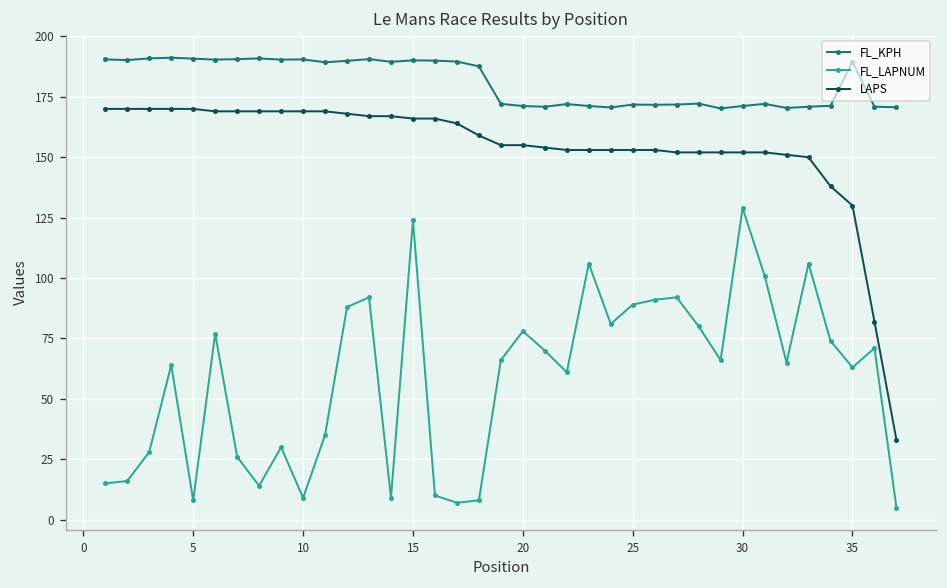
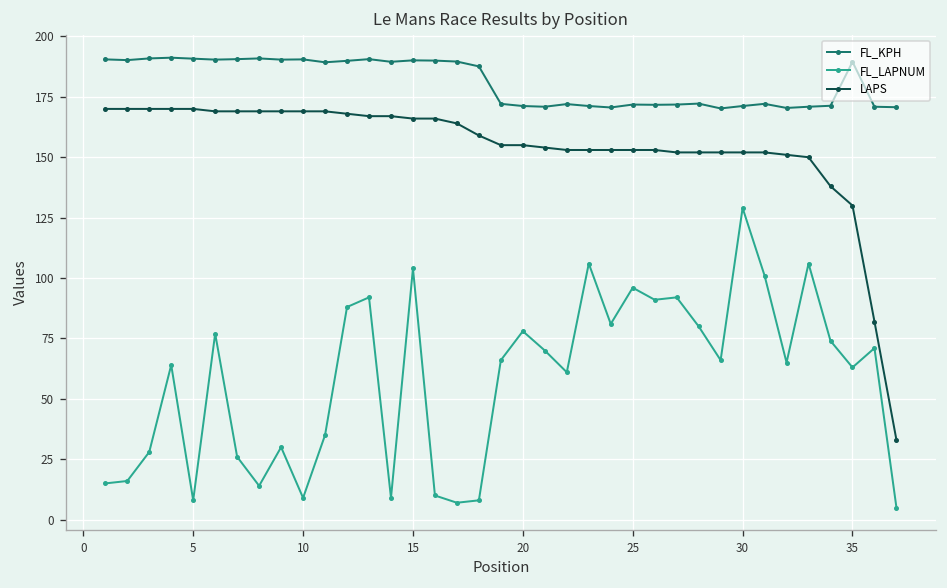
FL_LAPNUM, 15: 124 -> 104
FL_LAPNUM, 25: 89 -> 96
